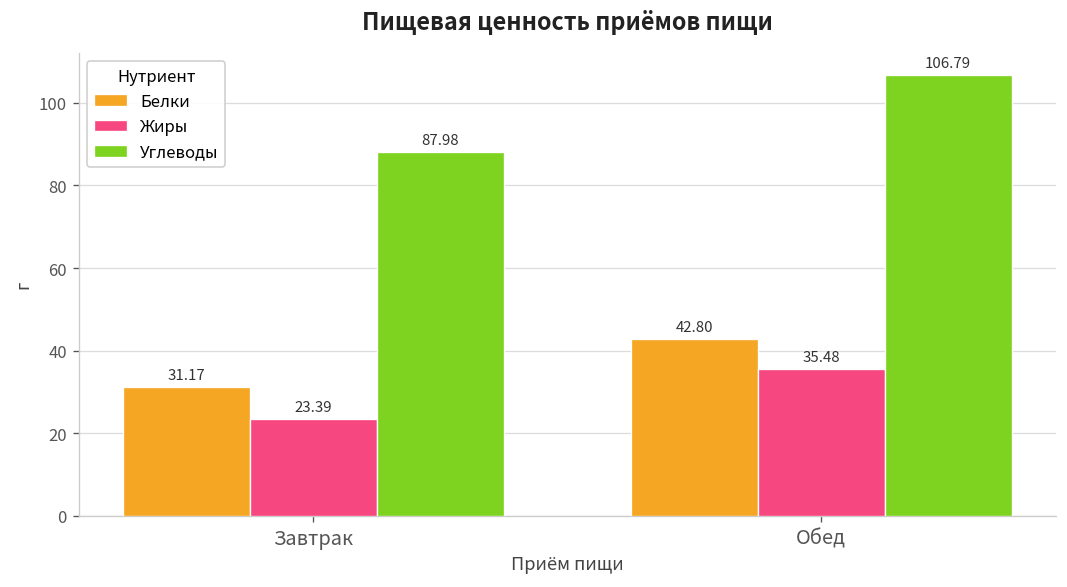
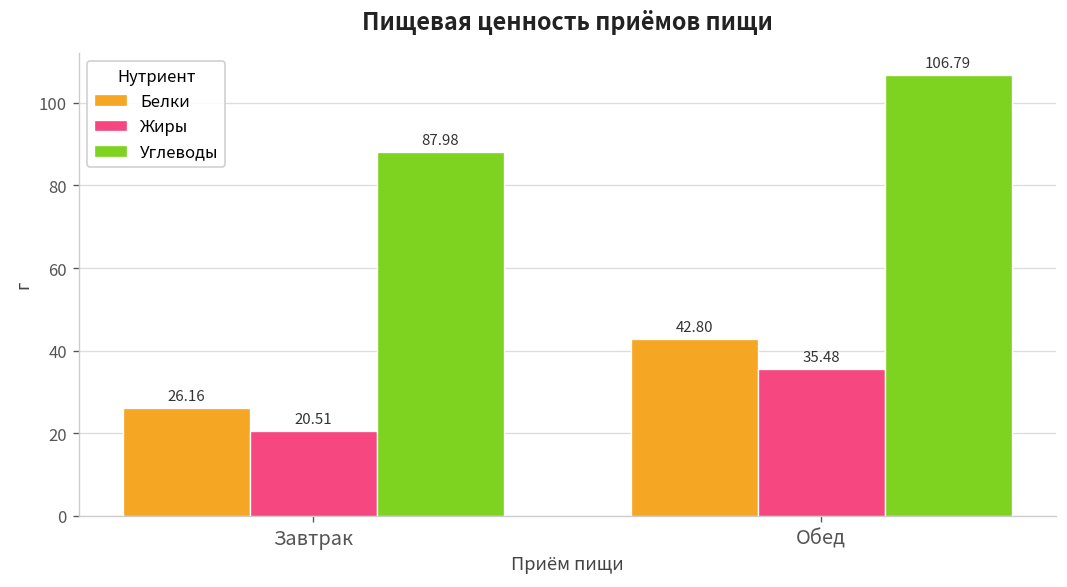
Белки, Завтрак: 31.17 -> 26.16
Жиры, Завтрак: 23.39 -> 20.51
